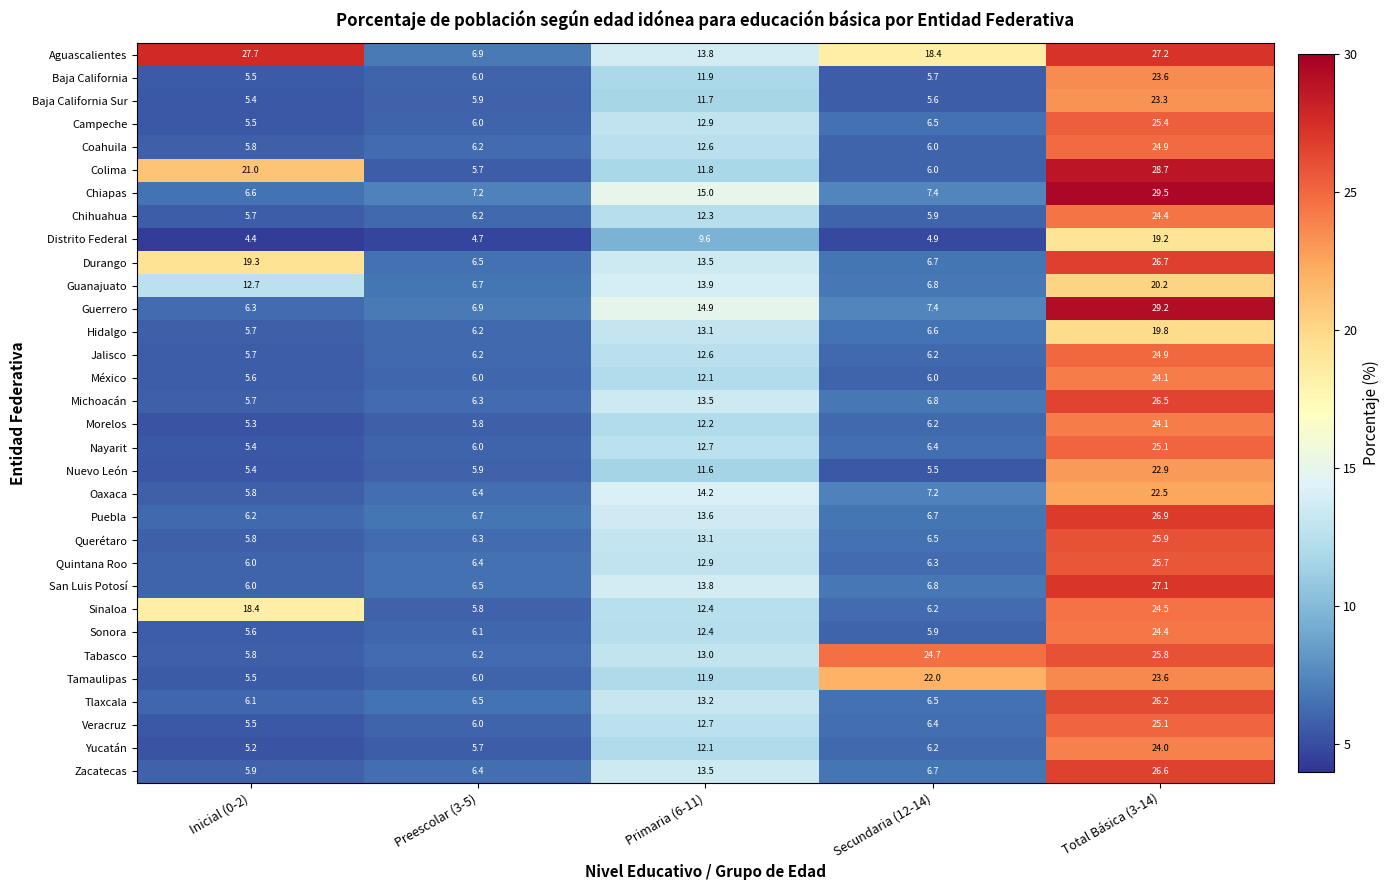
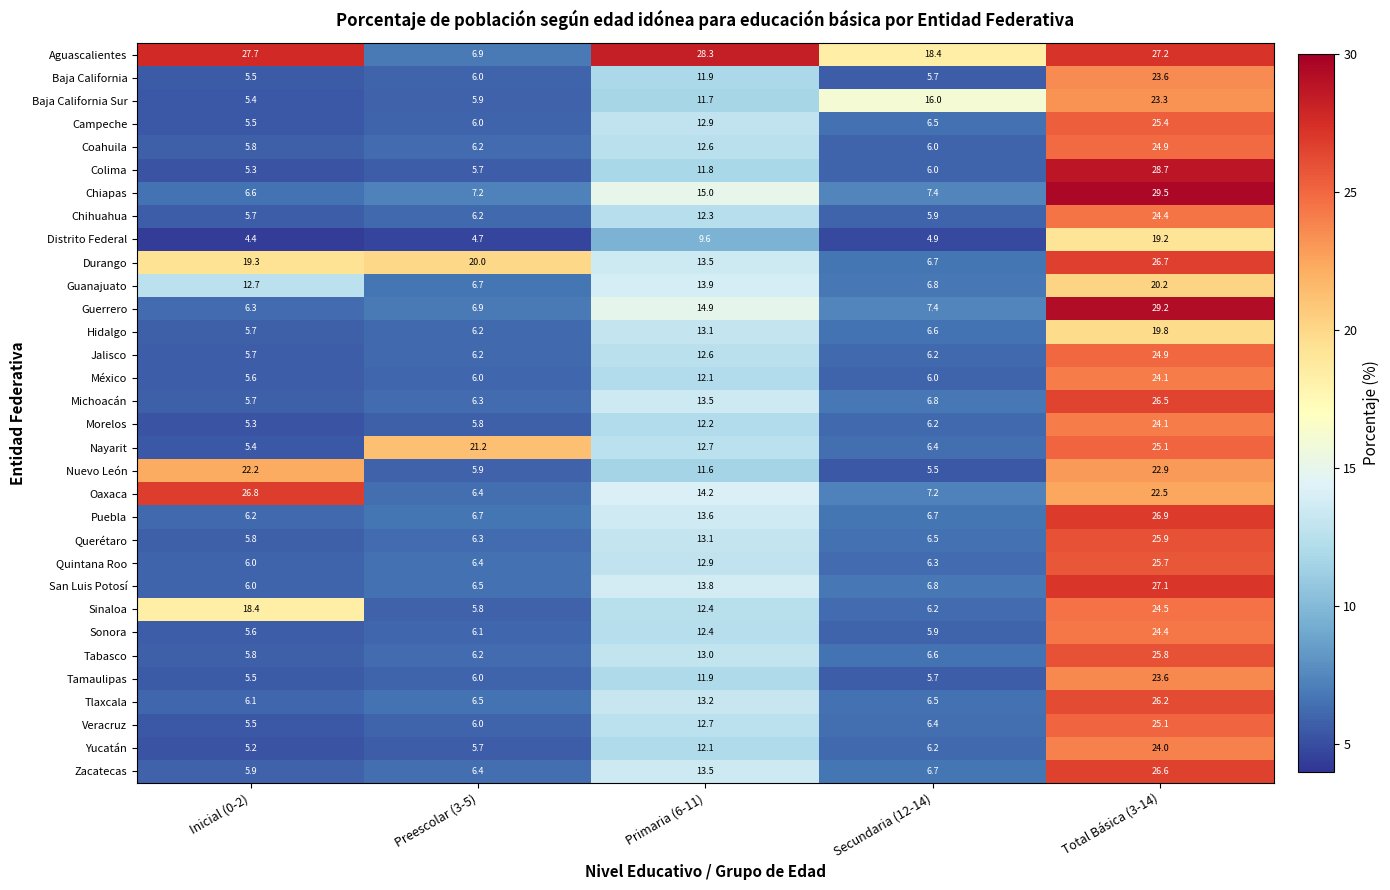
Aguascalientes, Primaria (6-11): 13.8 -> 28.3
Baja California Sur, Secundaria (12-14): 5.6 -> 16.0
Colima, Inicial (0-2): 21.0 -> 5.3
Durango, Preescolar (3-5): 6.5 -> 20.0
Nayarit, Preescolar (3-5): 6.0 -> 21.2
Nuevo León, Inicial (0-2): 5.4 -> 22.2
Oaxaca, Inicial (0-2): 5.8 -> 26.8
Tabasco, Secundaria (12-14): 24.7 -> 6.6
Tamaulipas, Secundaria (12-14): 22.0 -> 5.7
